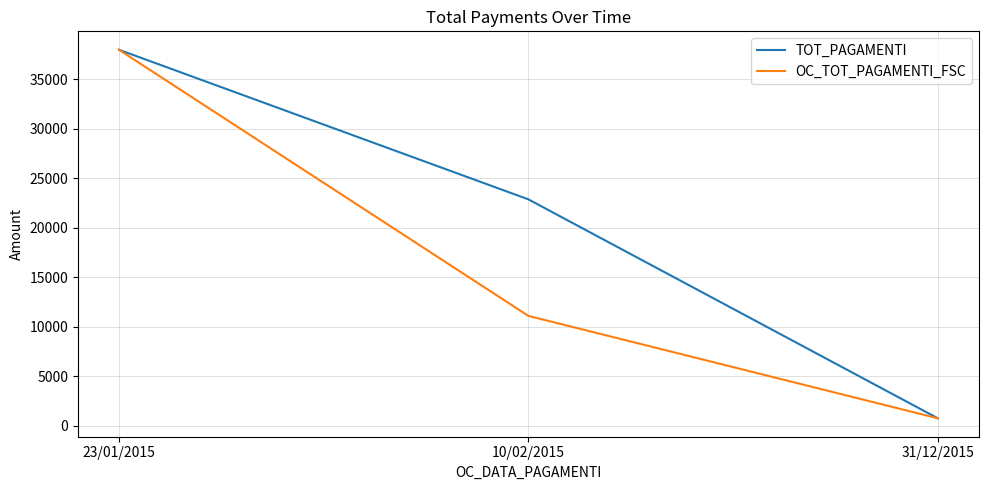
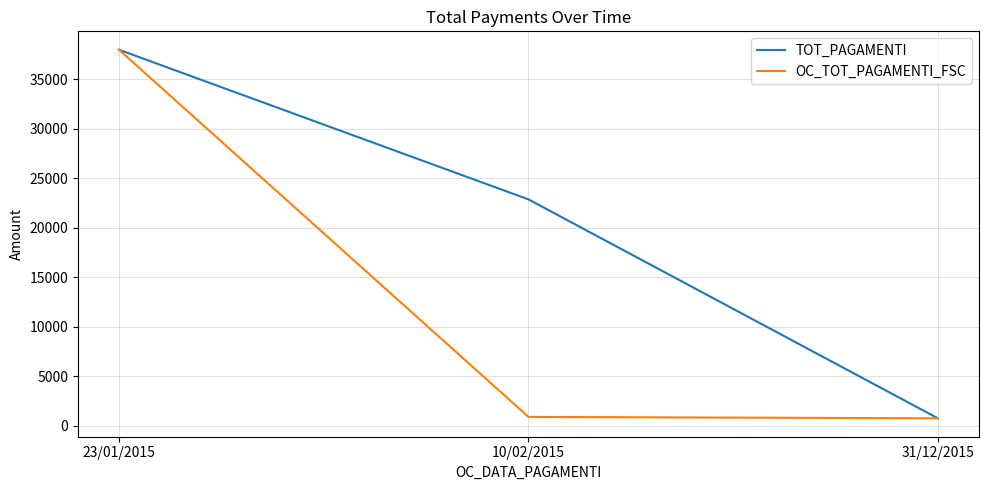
OC_TOT_PAGAMENTI_FSC, 10/02/2015: 11000 -> 1000
